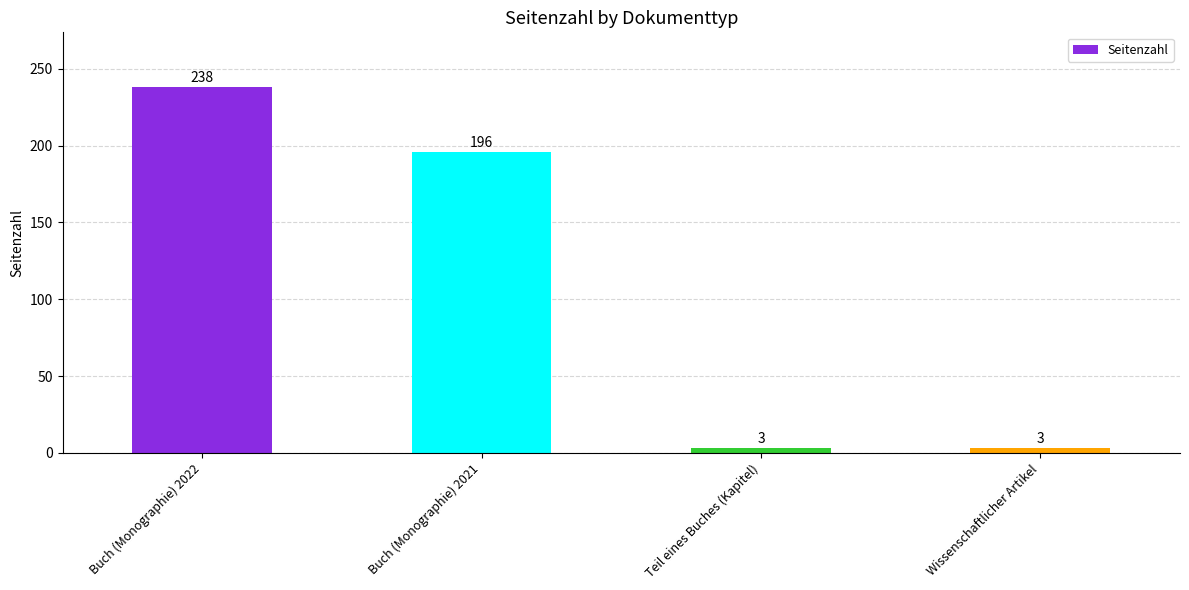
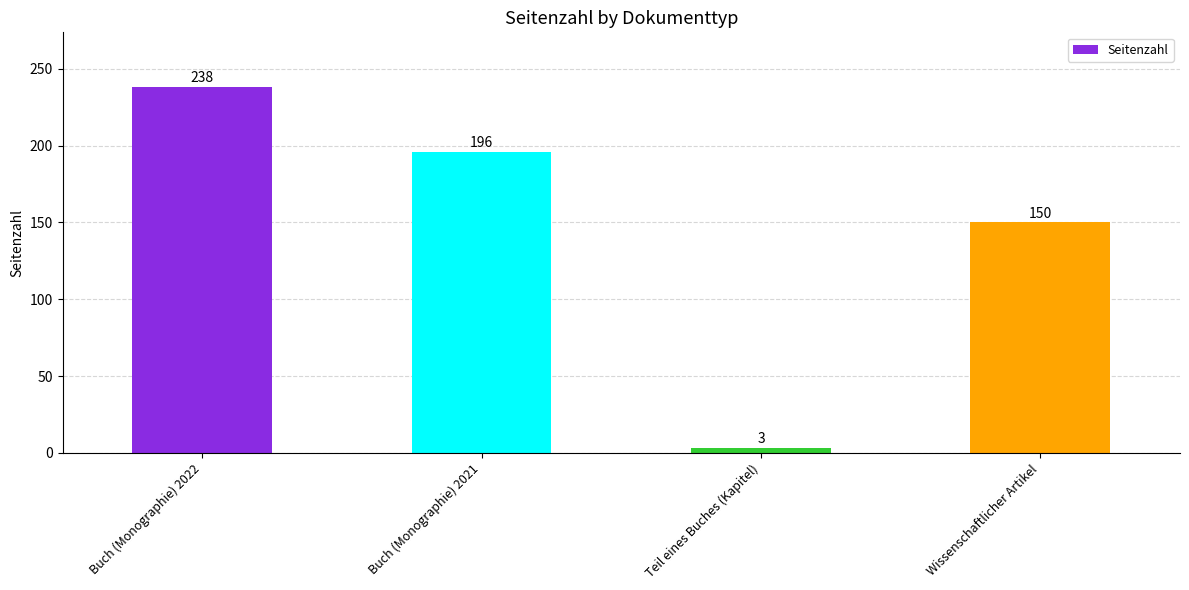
Wissenschaftlicher Artikel: 3 -> 150
